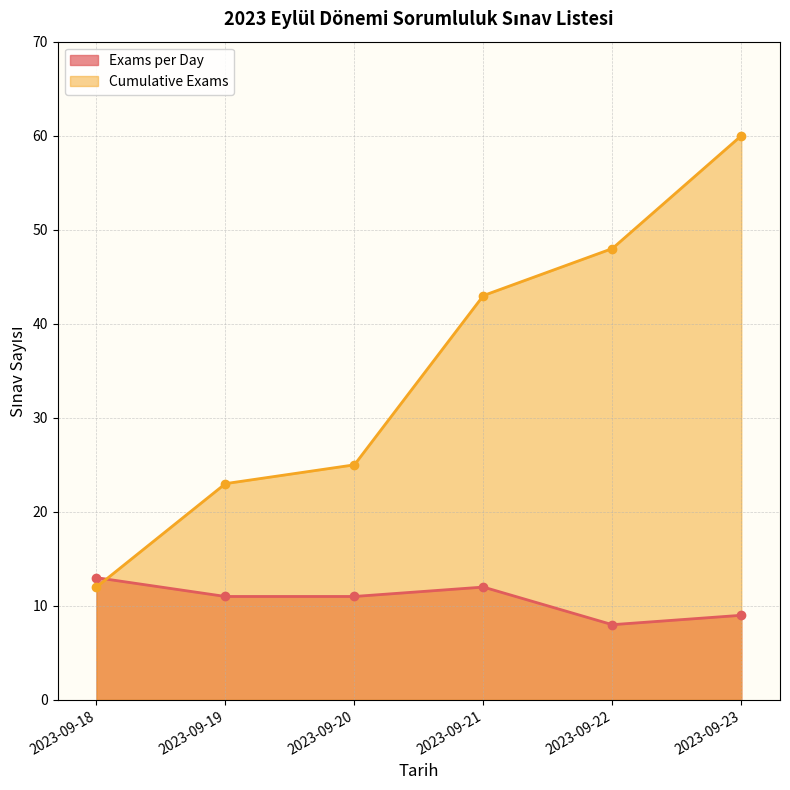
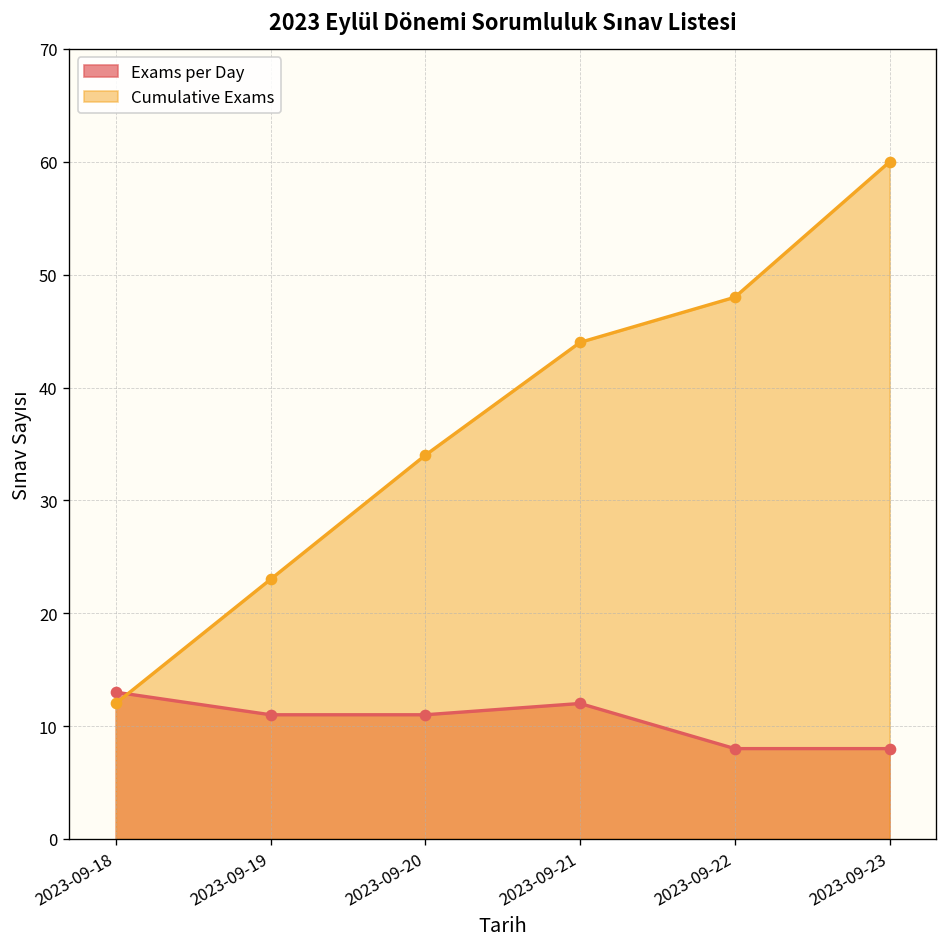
Cumulative Exams, 2023-09-20: 25 -> 34
Cumulative Exams, 2023-09-21: 43 -> 44
Exams per Day, 2023-09-23: 9 -> 8
